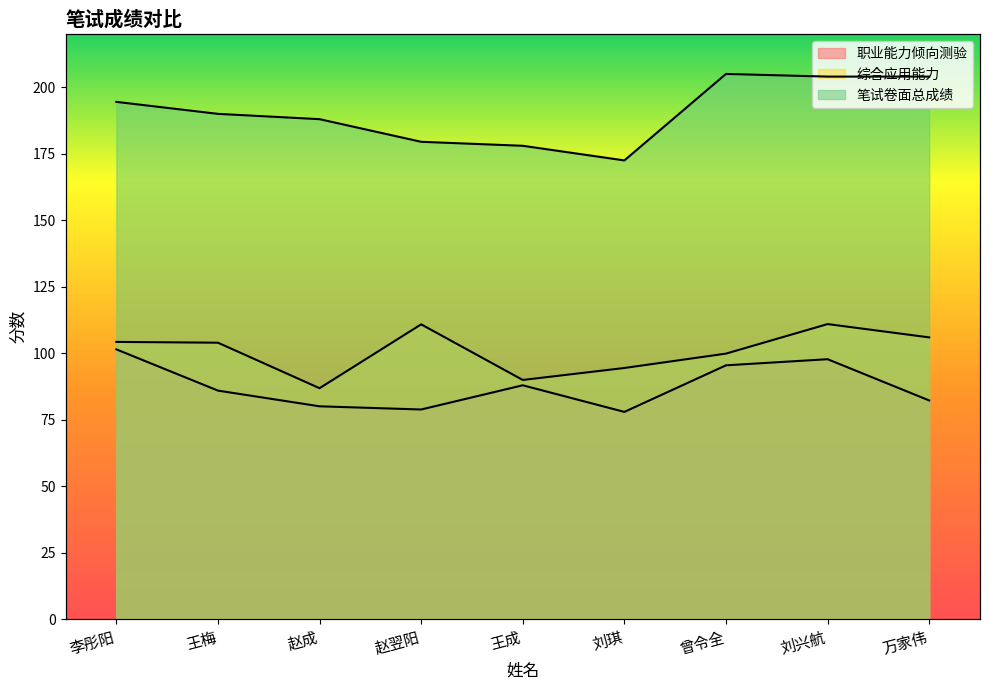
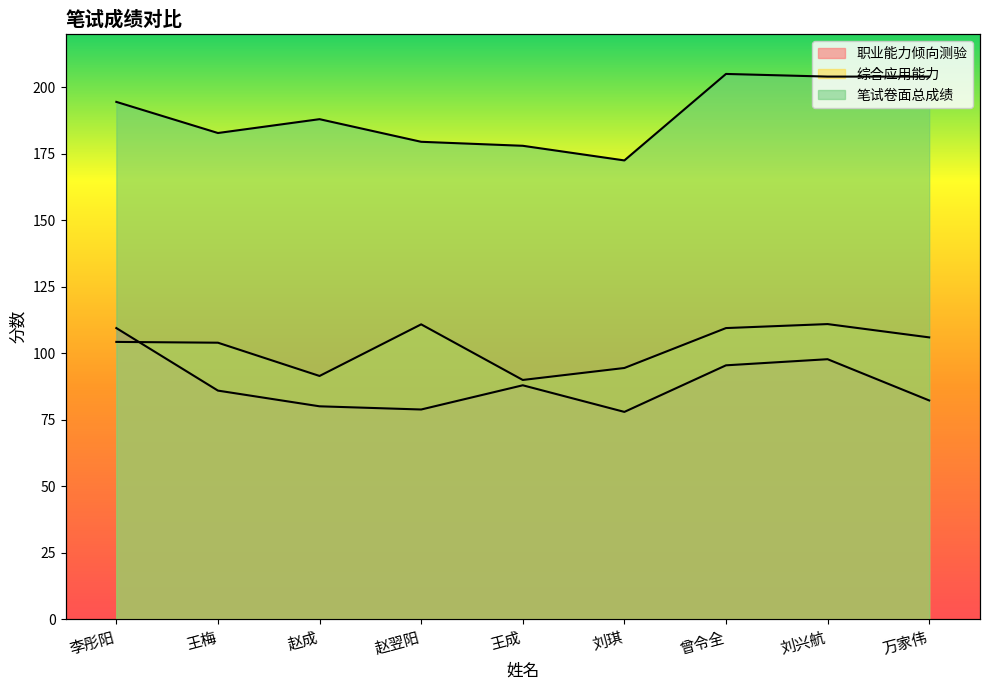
职业能力倾向测验, 李彤阳: 102 -> 110
笔试卷面总成绩, 王梅: 190 -> 183
综合应用能力, 赵成: 87 -> 92
综合应用能力, 曾令全: 100 -> 110
